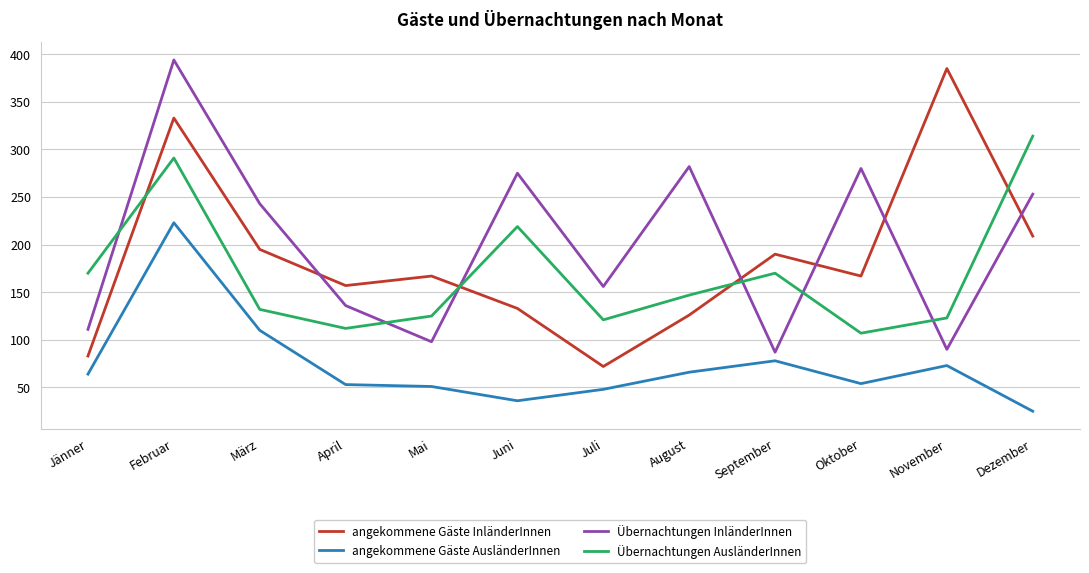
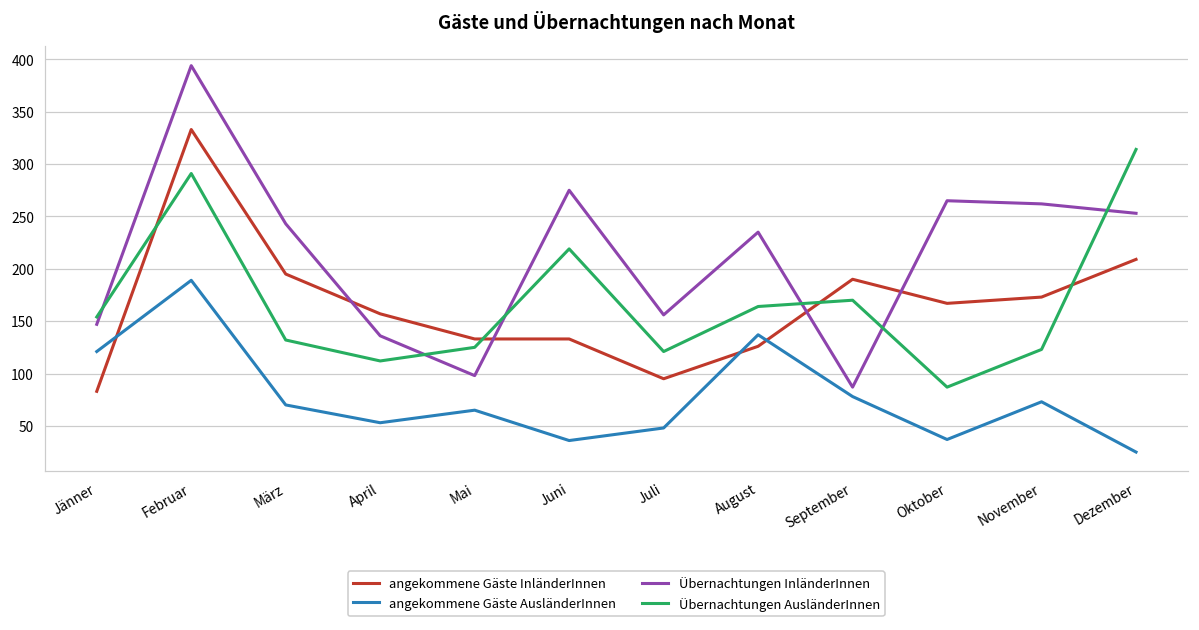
angekommene Gäste AusländerInnen, Jänner: 60 -> 120
Übernachtungen InländerInnen, Jänner: 110 -> 150
Übernachtungen AusländerInnen, Jänner: 170 -> 150
angekommene Gäste AusländerInnen, Februar: 220 -> 190
angekommene Gäste AusländerInnen, März: 110 -> 70
angekommene Gäste InländerInnen, Mai: 170 -> 130
angekommene Gäste AusländerInnen, Mai: 50 -> 70
angekommene Gäste InländerInnen, Juli: 70 -> 100
angekommene Gäste AusländerInnen, August: 70 -> 140
Übernachtungen InländerInnen, August: 280 -> 240
Übernachtungen AusländerInnen, August: 150 -> 160
angekommene Gäste AusländerInnen, Oktober: 50 -> 40
Übernachtungen InländerInnen, Oktober: 280 -> 270
Übernachtungen AusländerInnen, Oktober: 110 -> 90
angekommene Gäste InländerInnen, November: 390 -> 170
Übernachtungen InländerInnen, November: 90 -> 260
